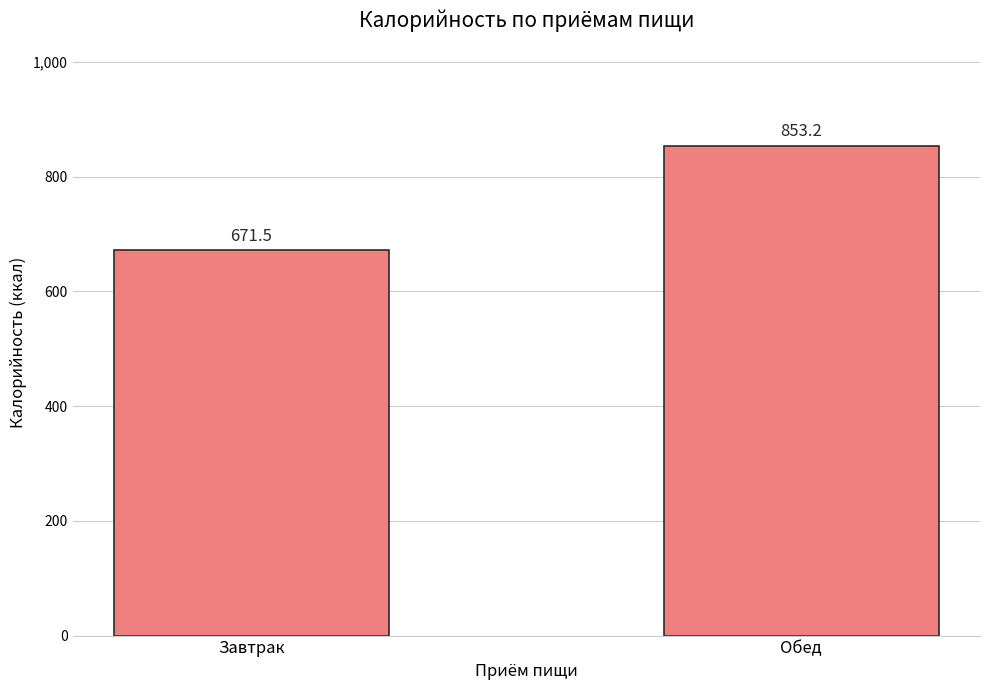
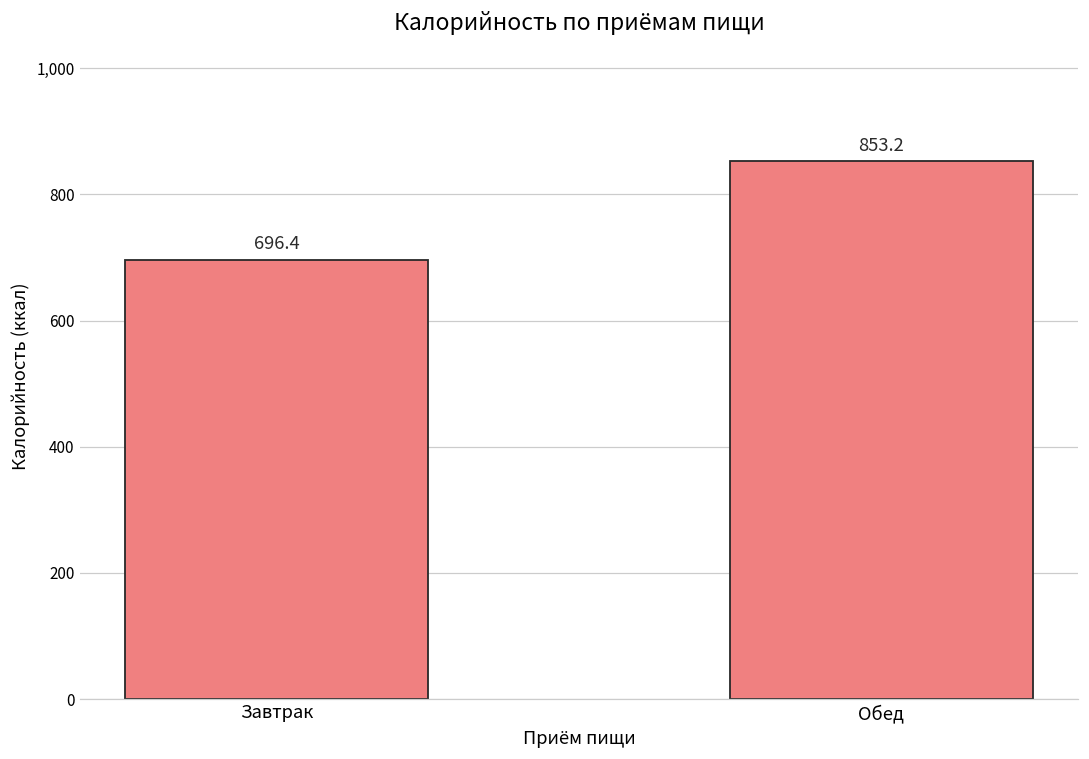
Завтрак: 671.5 -> 696.4
